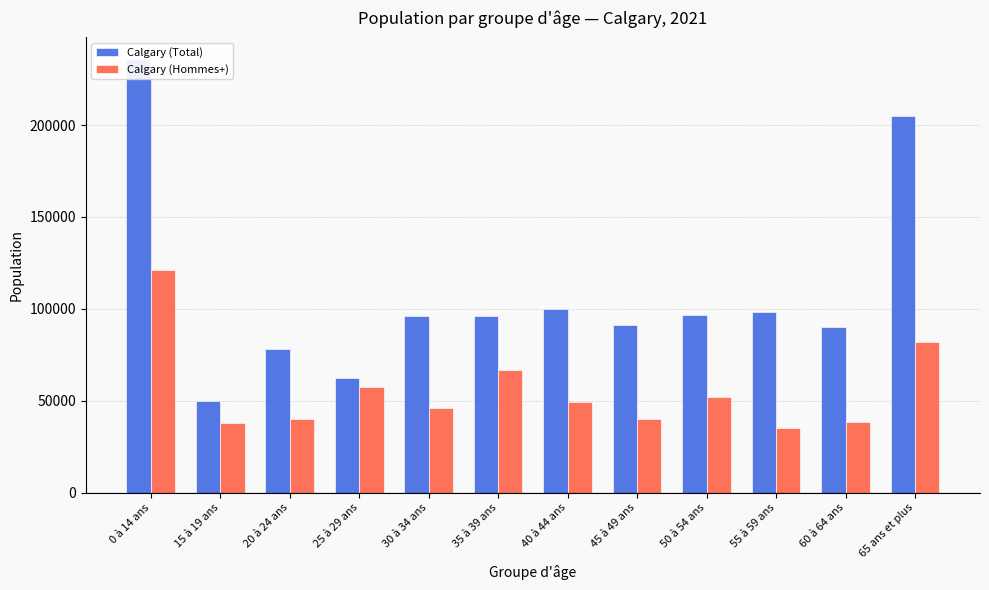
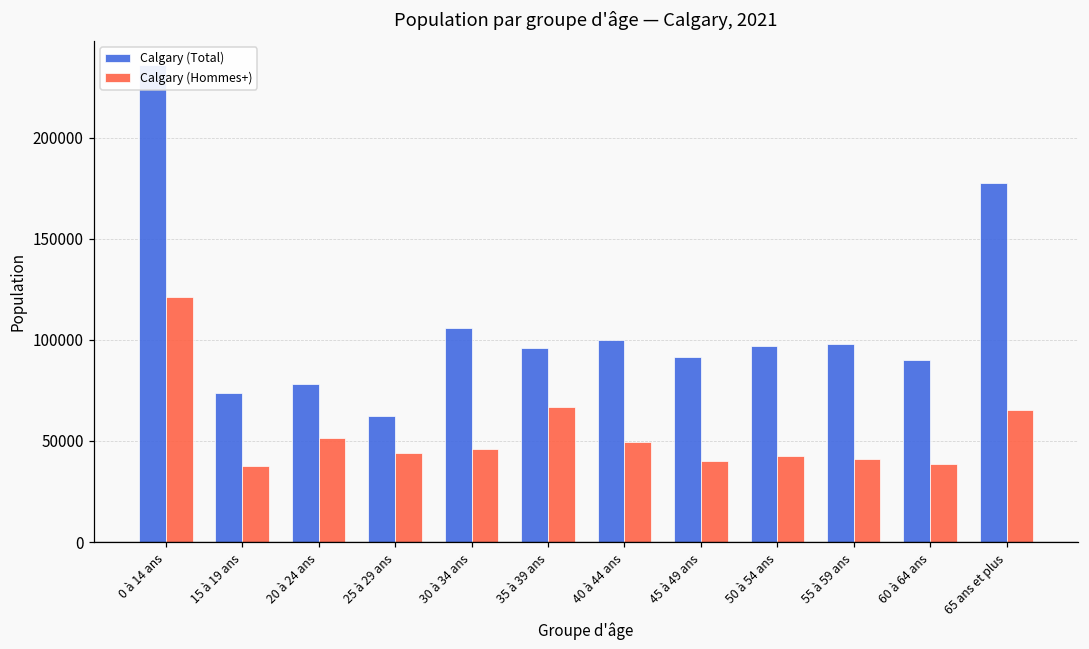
Calgary (Total), 15 à 19 ans: 50000 -> 73000
Calgary (Hommes+), 20 à 24 ans: 40000 -> 52000
Calgary (Hommes+), 25 à 29 ans: 58000 -> 44000
Calgary (Total), 30 à 34 ans: 96000 -> 106000
Calgary (Hommes+), 50 à 54 ans: 52000 -> 43000
Calgary (Hommes+), 55 à 59 ans: 35000 -> 41000
Calgary (Total), 65 ans et plus: 205000 -> 177000
Calgary (Hommes+), 65 ans et plus: 82000 -> 65000
